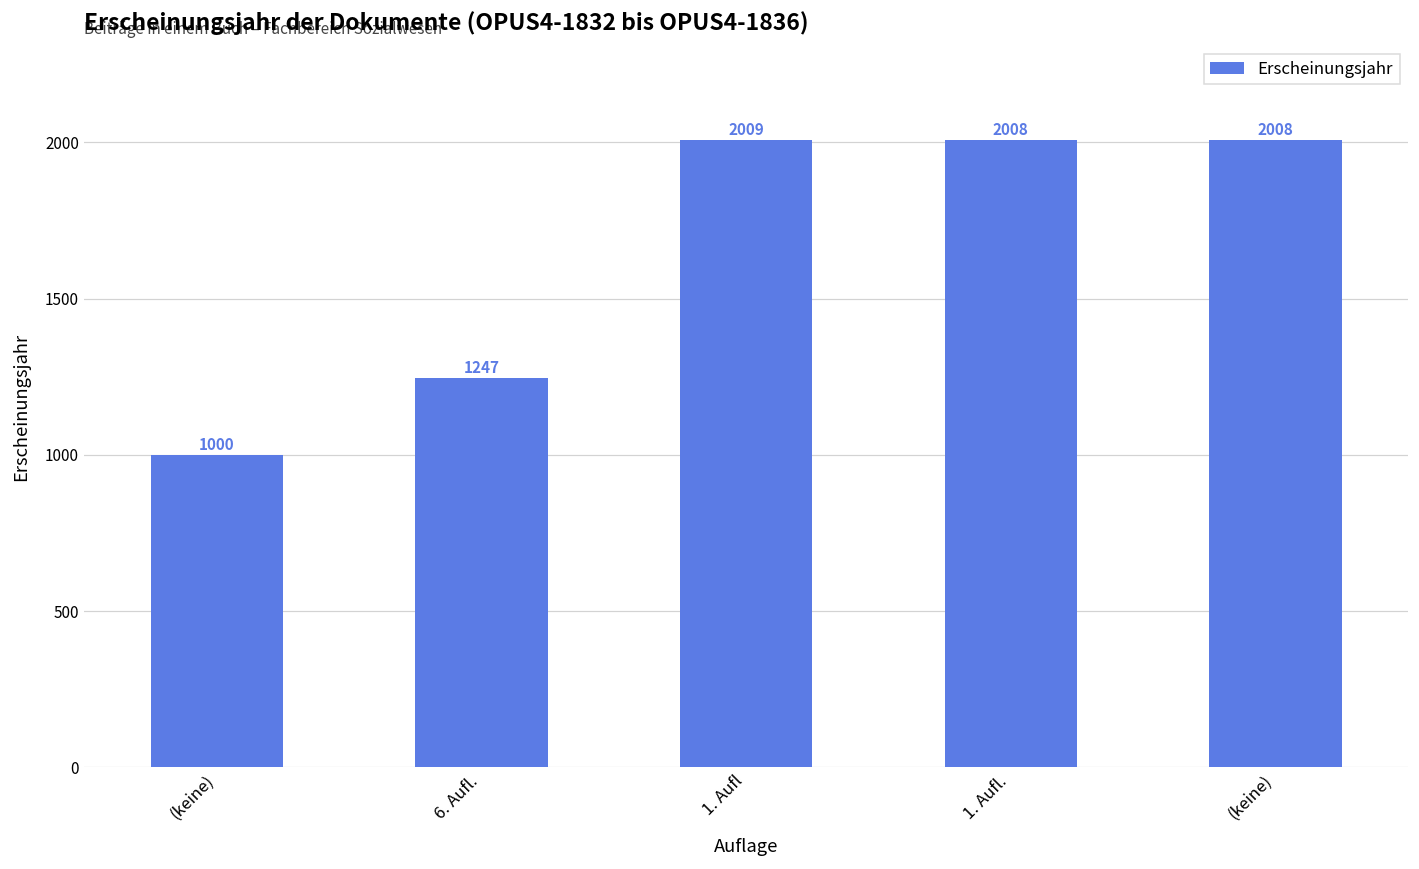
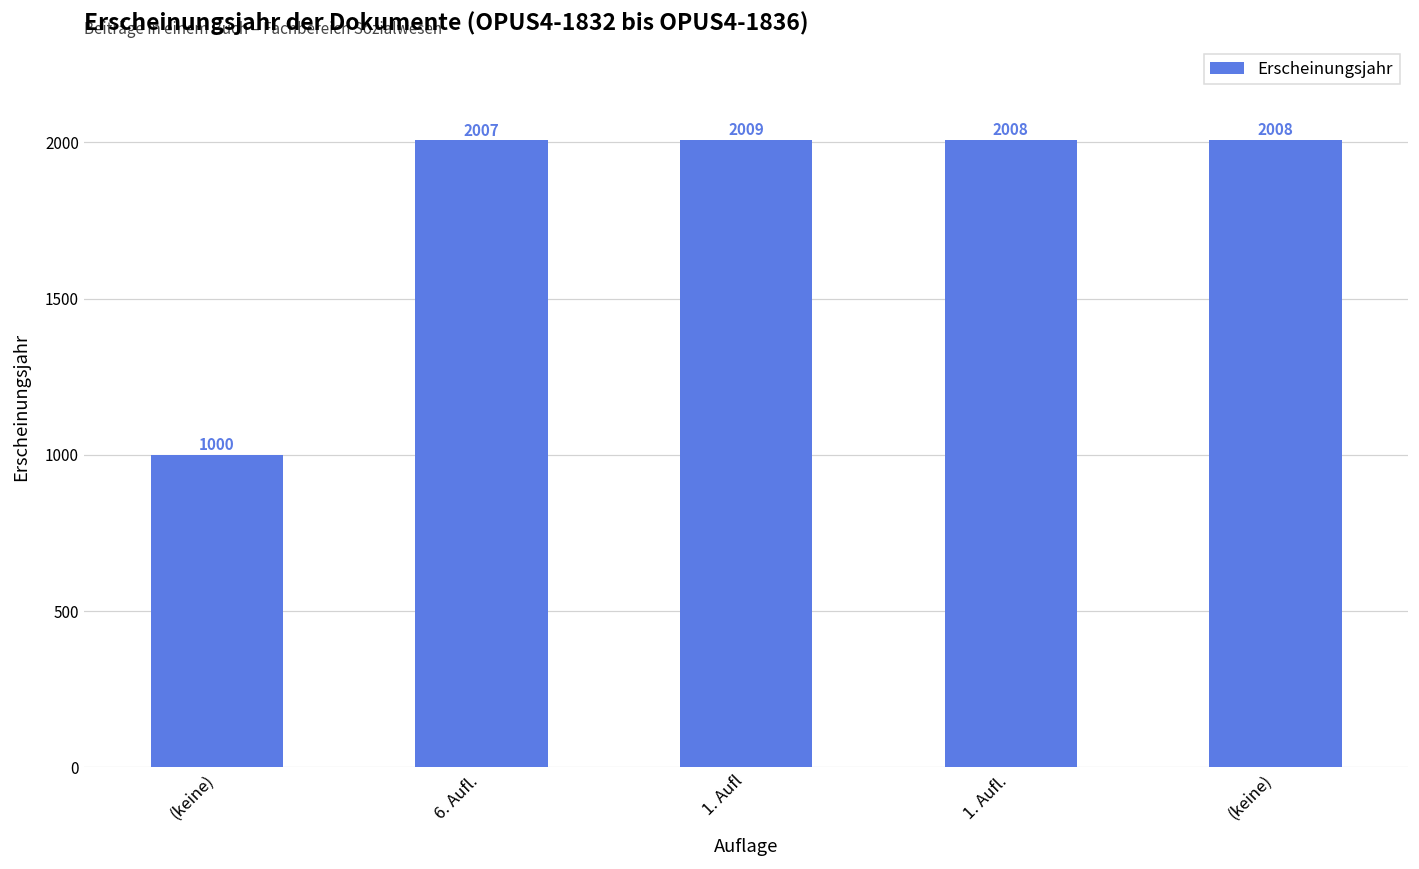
6. Aufl.: 1247 -> 2007
